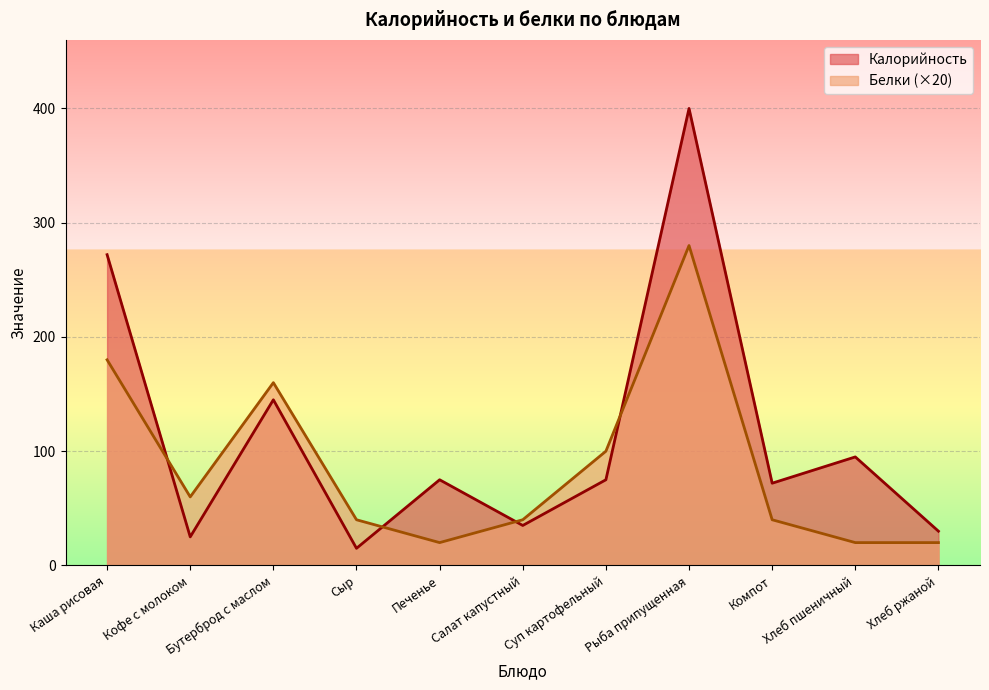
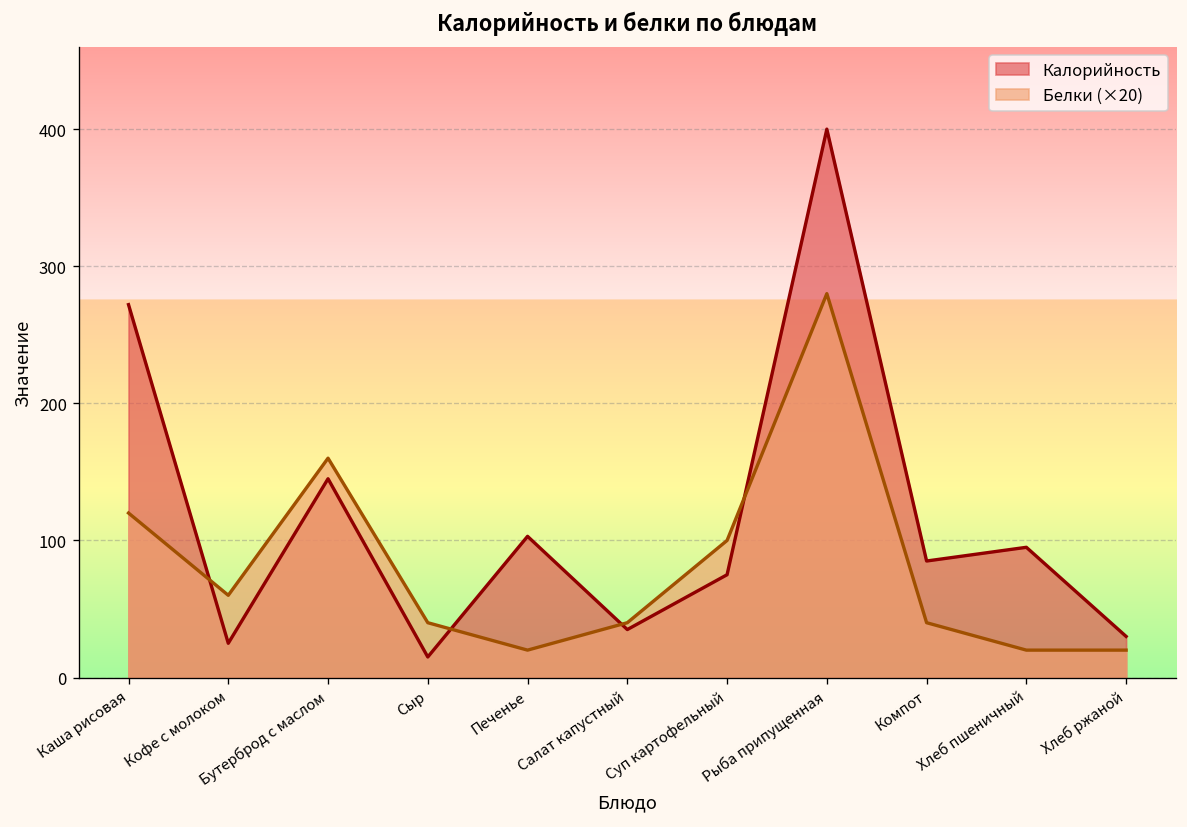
Белки (×20), Каша рисовая: 180 -> 120
Калорийность, Печенье: 75 -> 103
Калорийность, Компот: 72 -> 85
